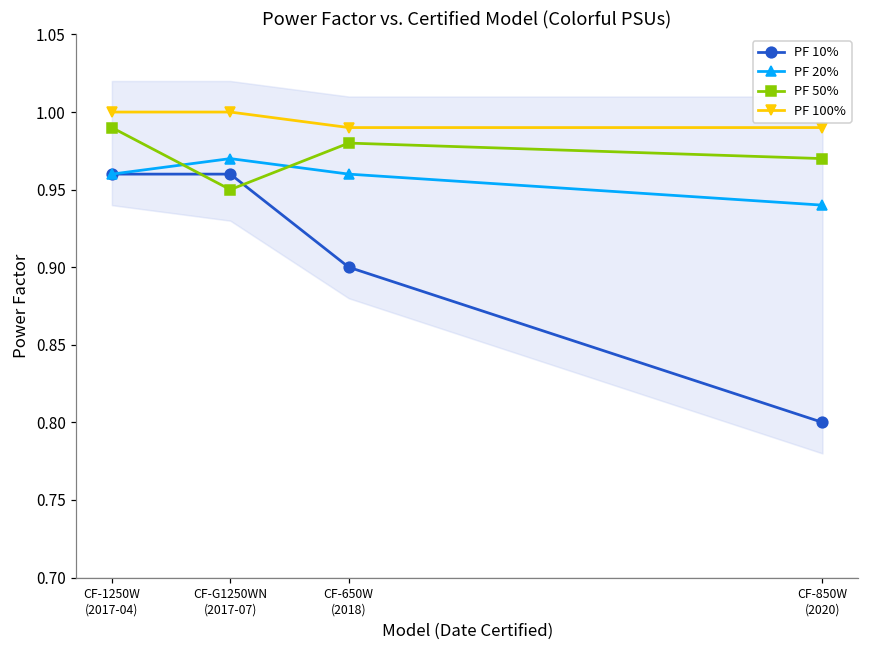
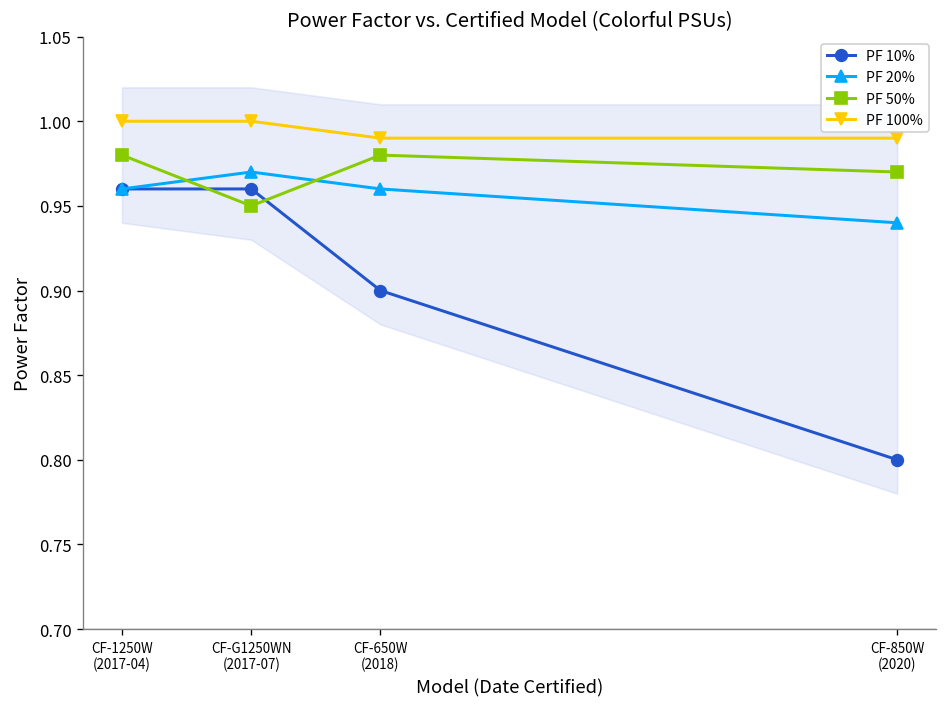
PF 50%, CF-1250W (2017-04): 0.99 -> 0.98
